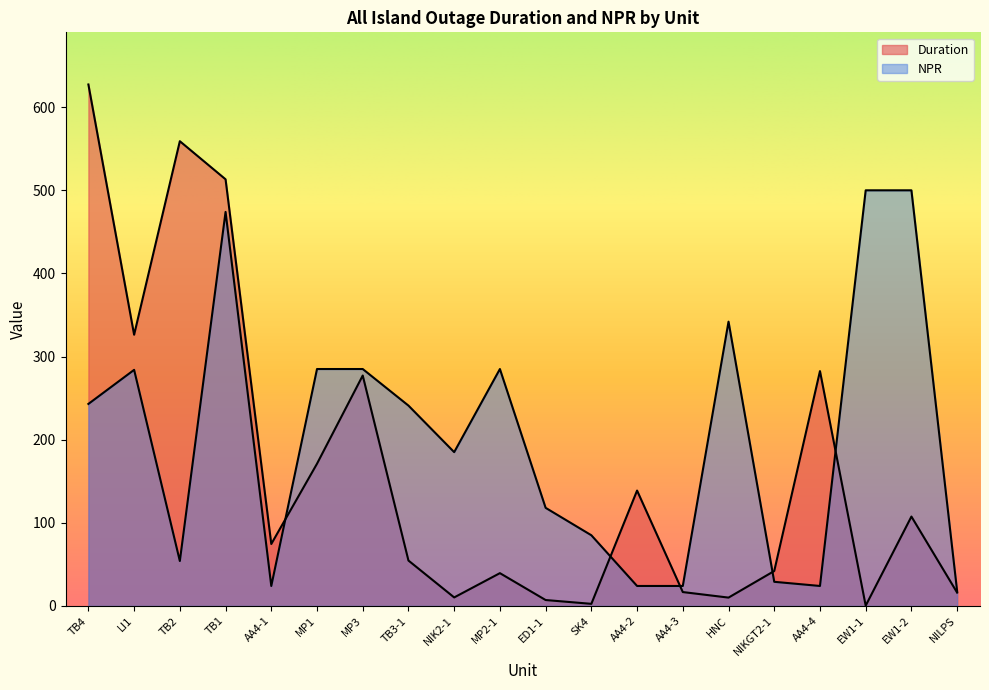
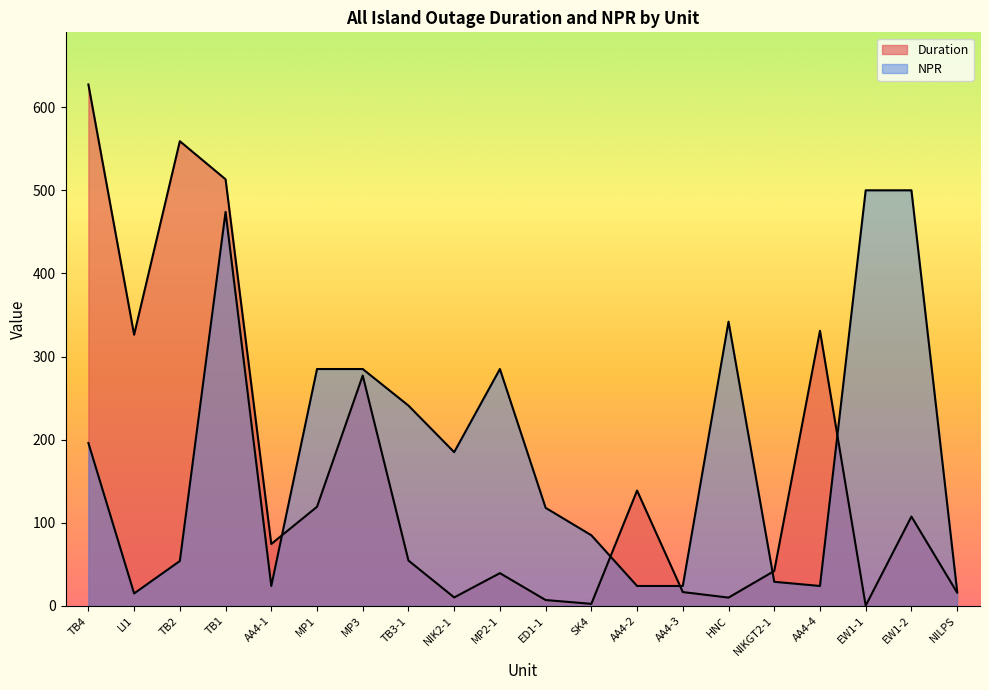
NPR, TB4: 240 -> 200
NPR, LI1: 280 -> 20
Duration, MP1: 170 -> 120
Duration, AA4-4: 280 -> 330
